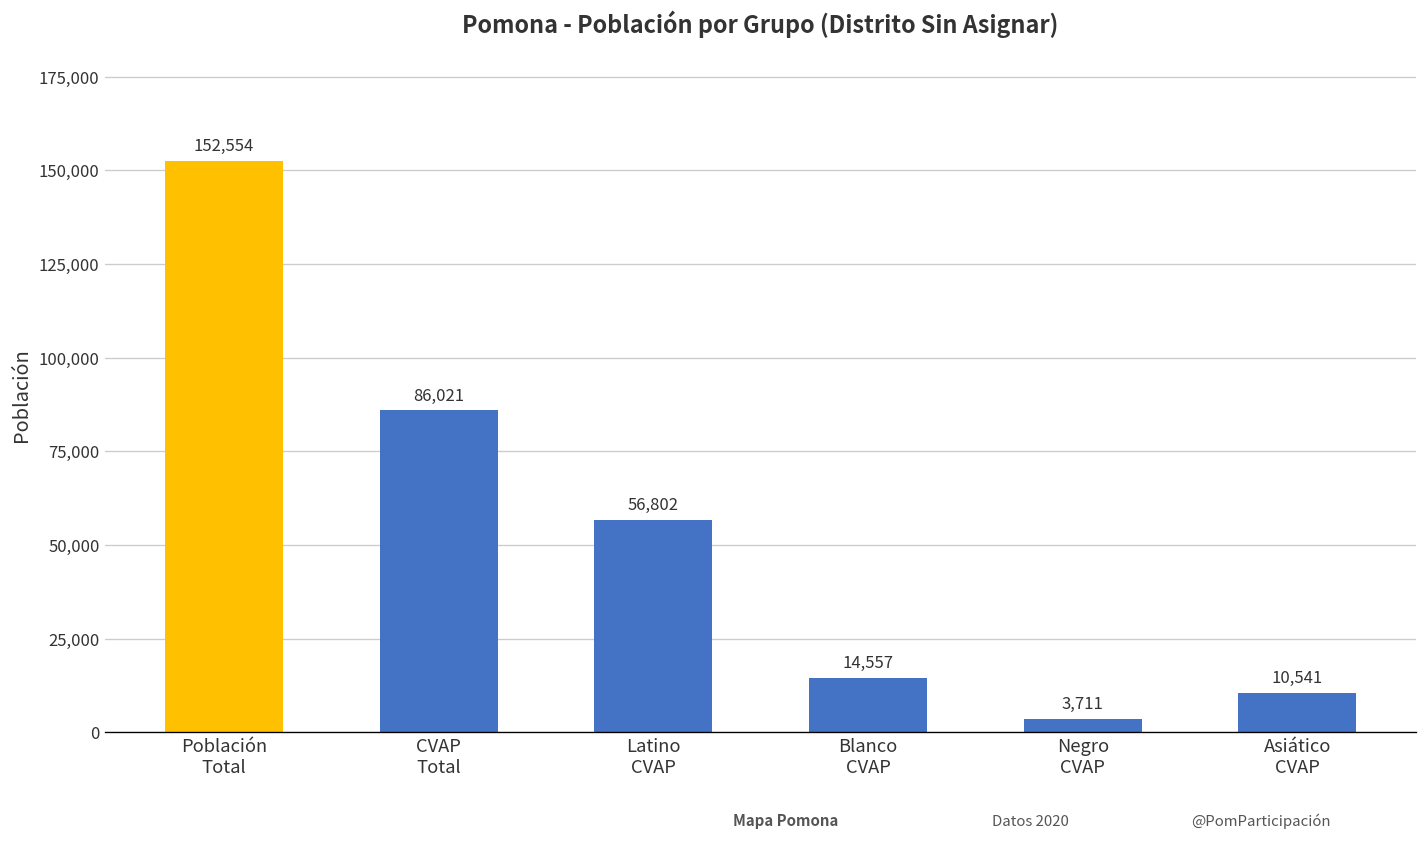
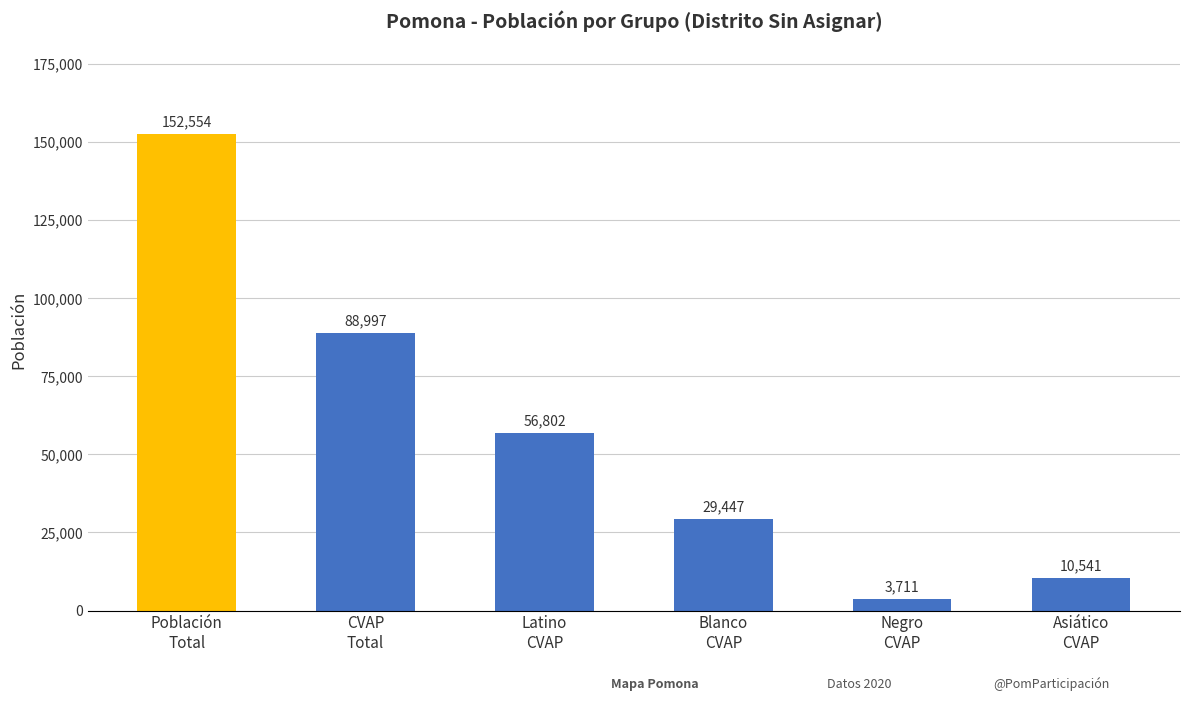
CVAP Total: 86,021 -> 88,997
Blanco CVAP: 14,557 -> 29,447
